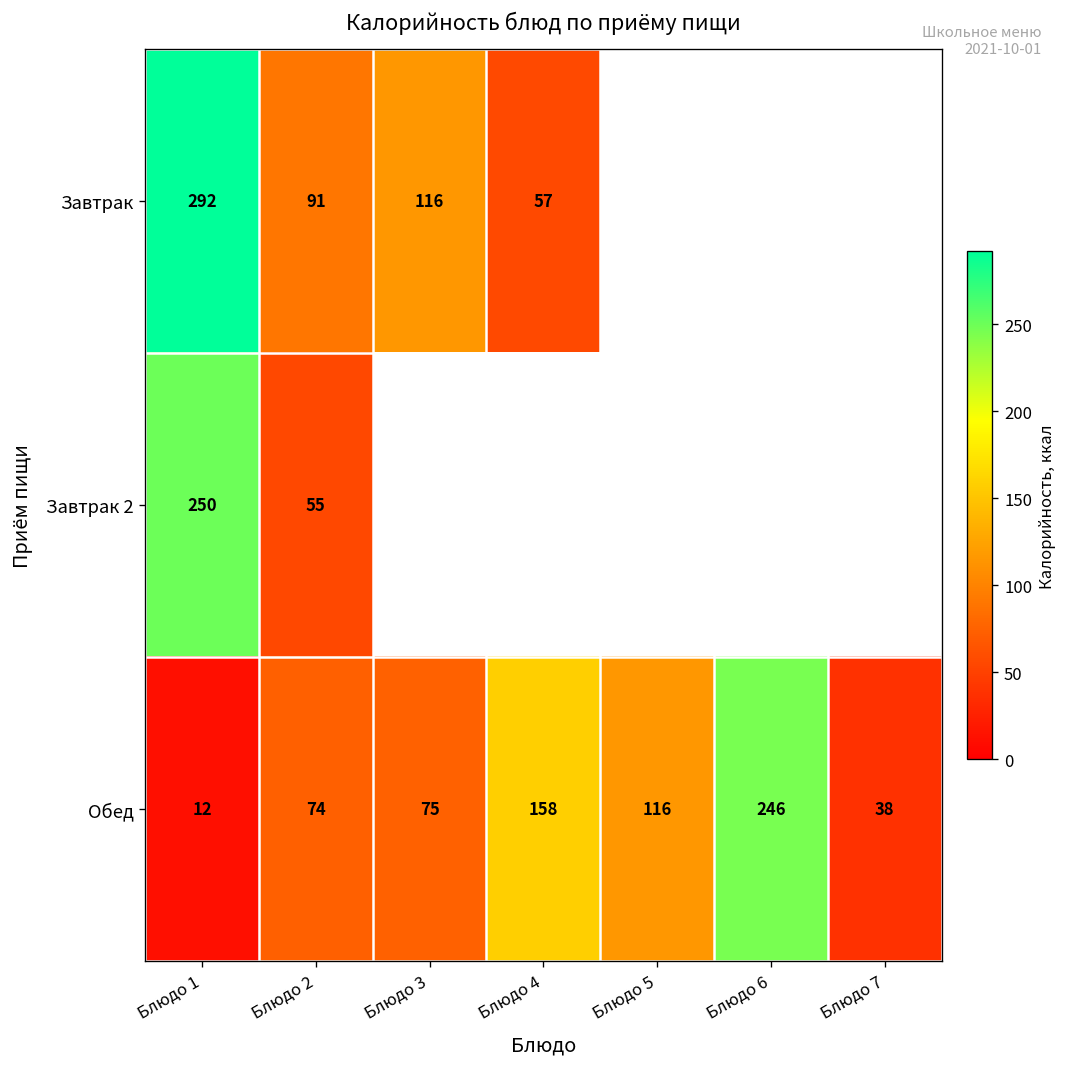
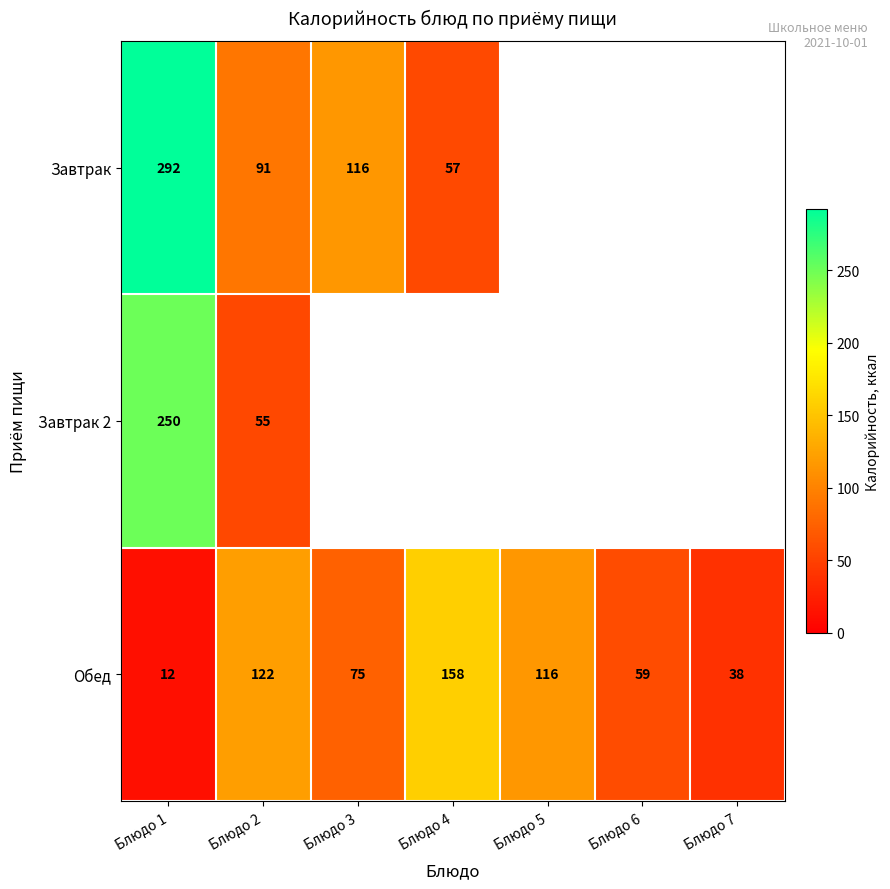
Обед, Блюдо 2: 74 -> 122
Обед, Блюдо 6: 246 -> 59
